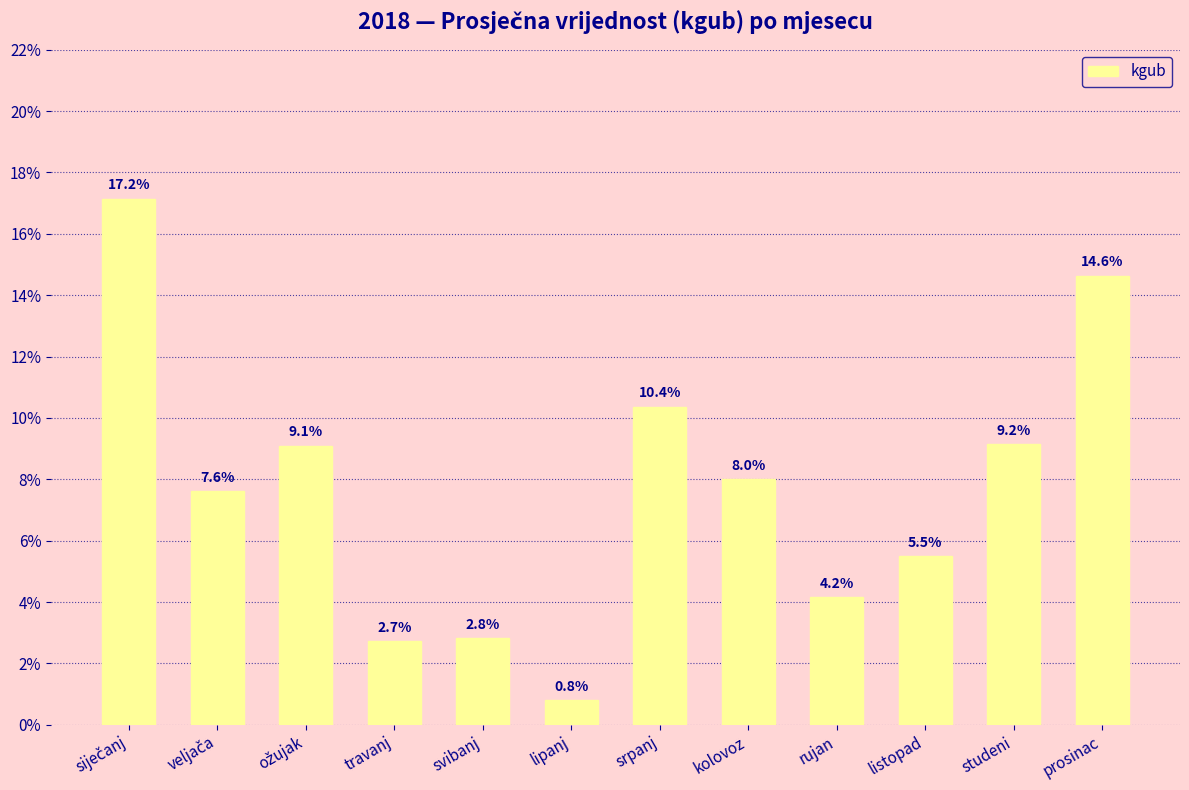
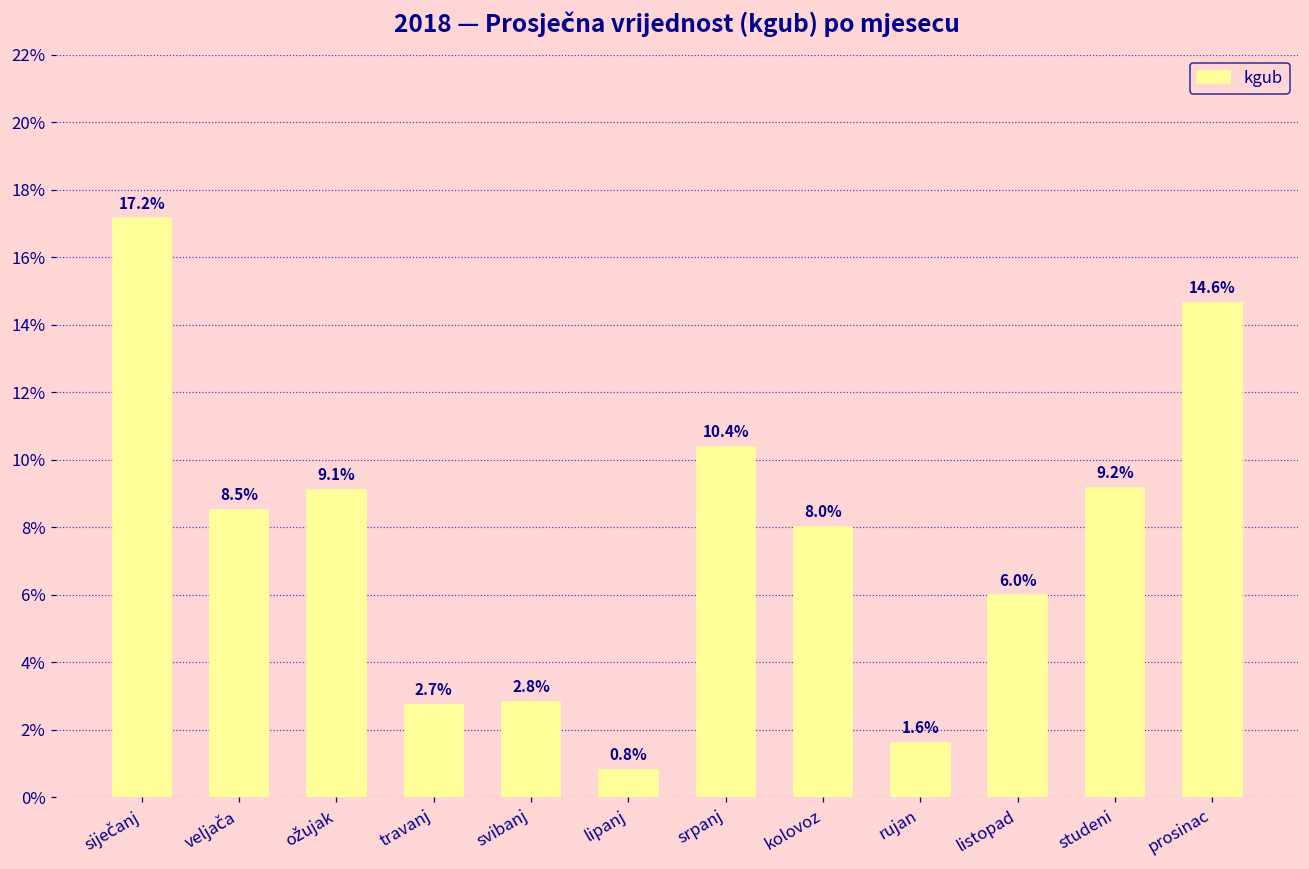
veljača: 7.6% -> 8.5%
rujan: 4.2% -> 1.6%
listopad: 5.5% -> 6.0%
